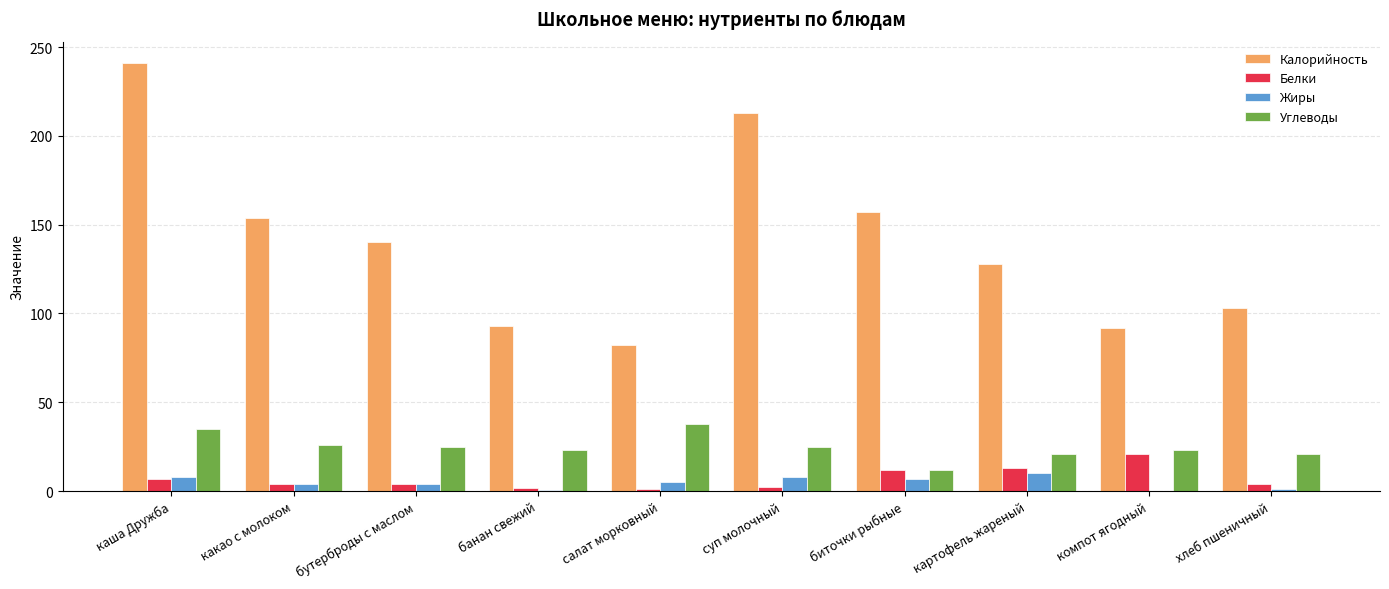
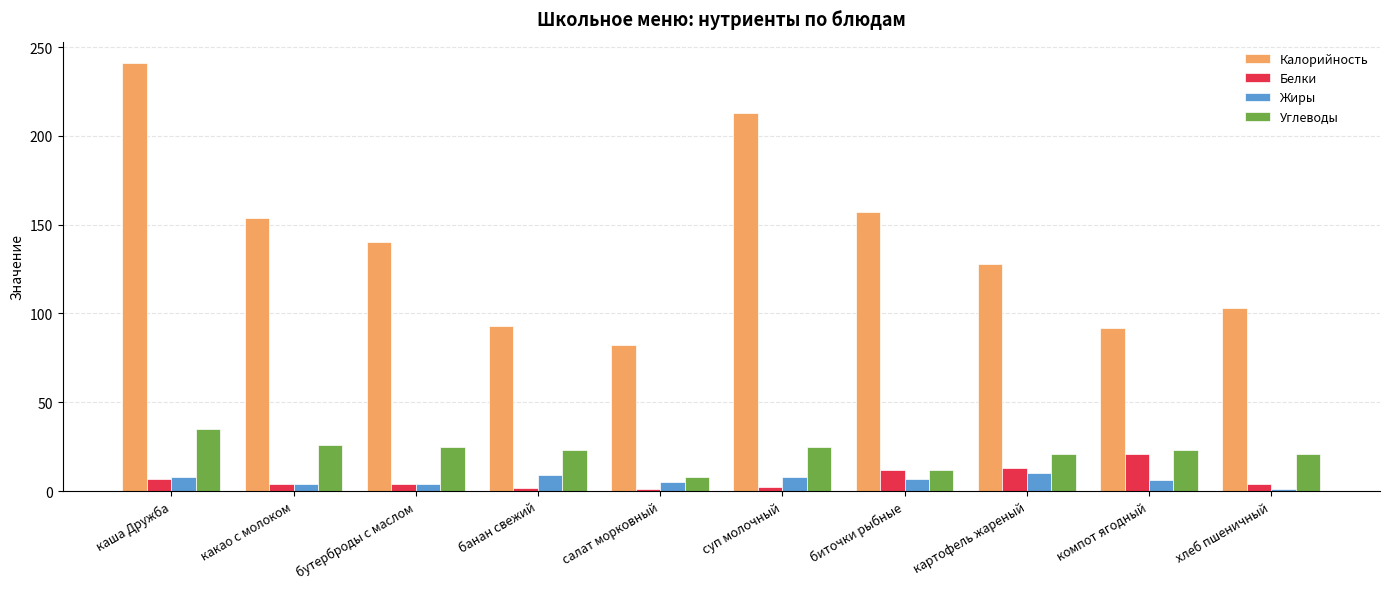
Жиры, банан свежий: 1 -> 9
Углеводы, салат морковный: 38 -> 8
Жиры, компот ягодный: 0 -> 6
